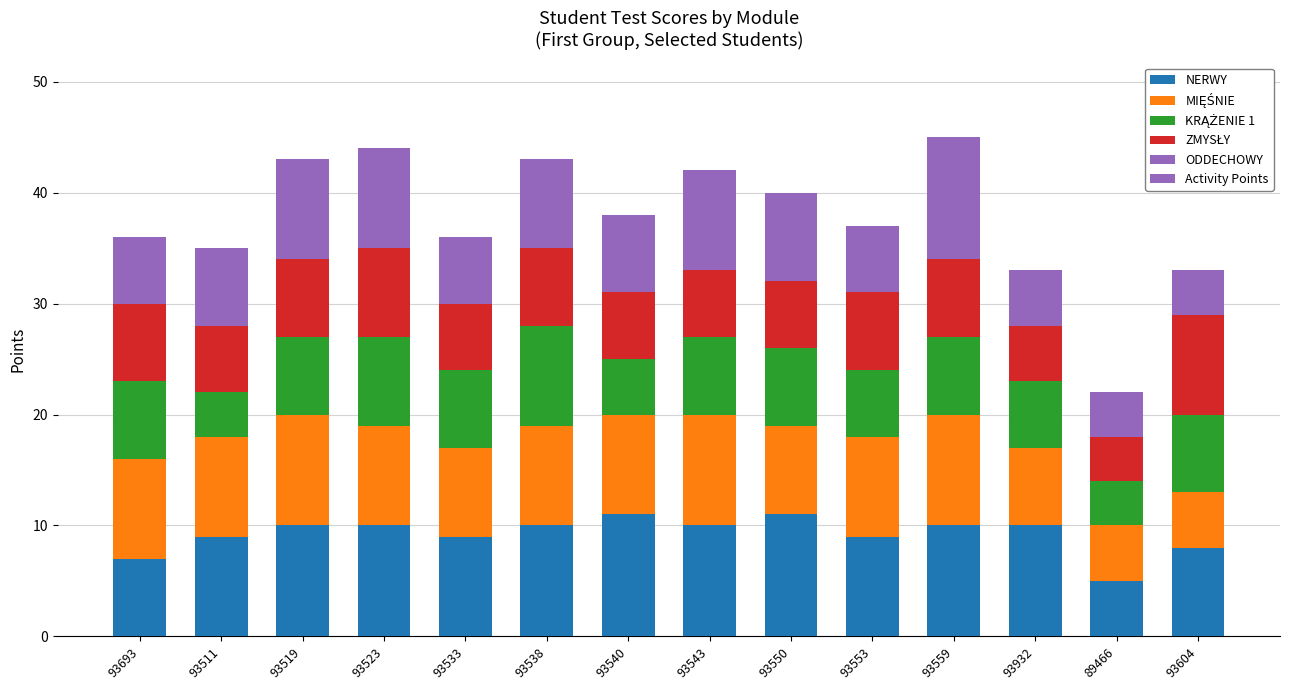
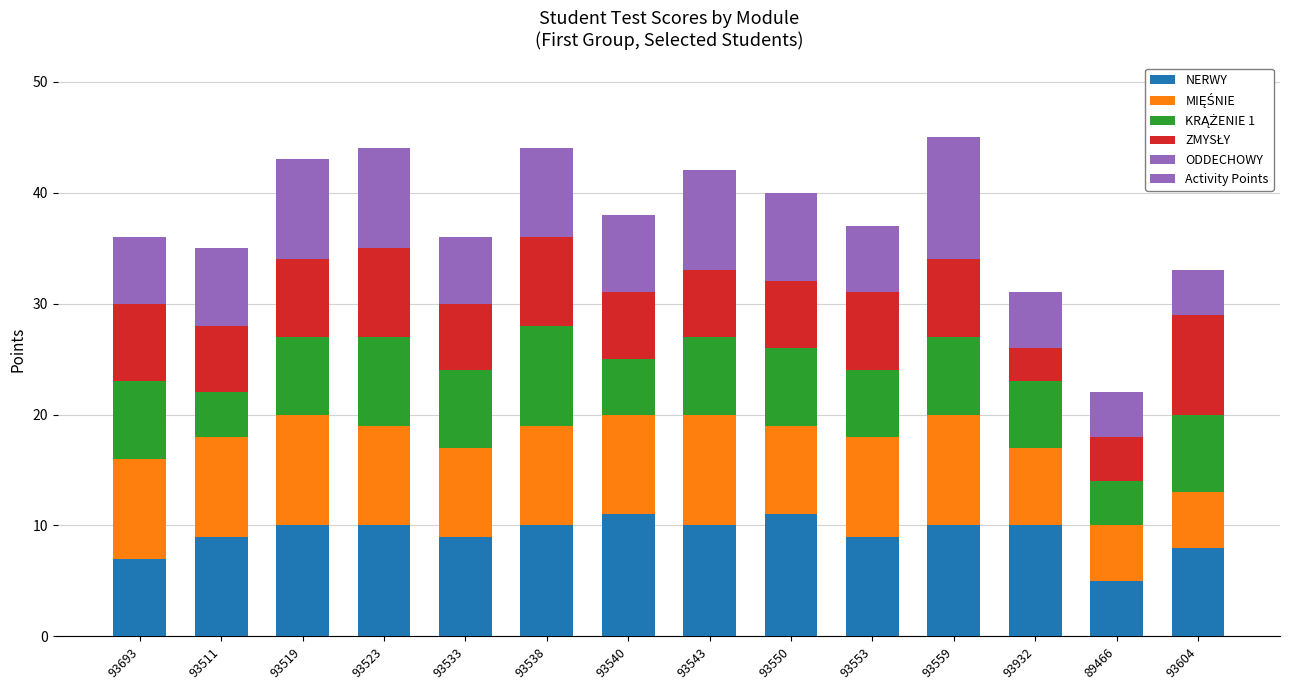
ZMYSŁY, 93538: 7 -> 8
ZMYSŁY, 93932: 5 -> 3
